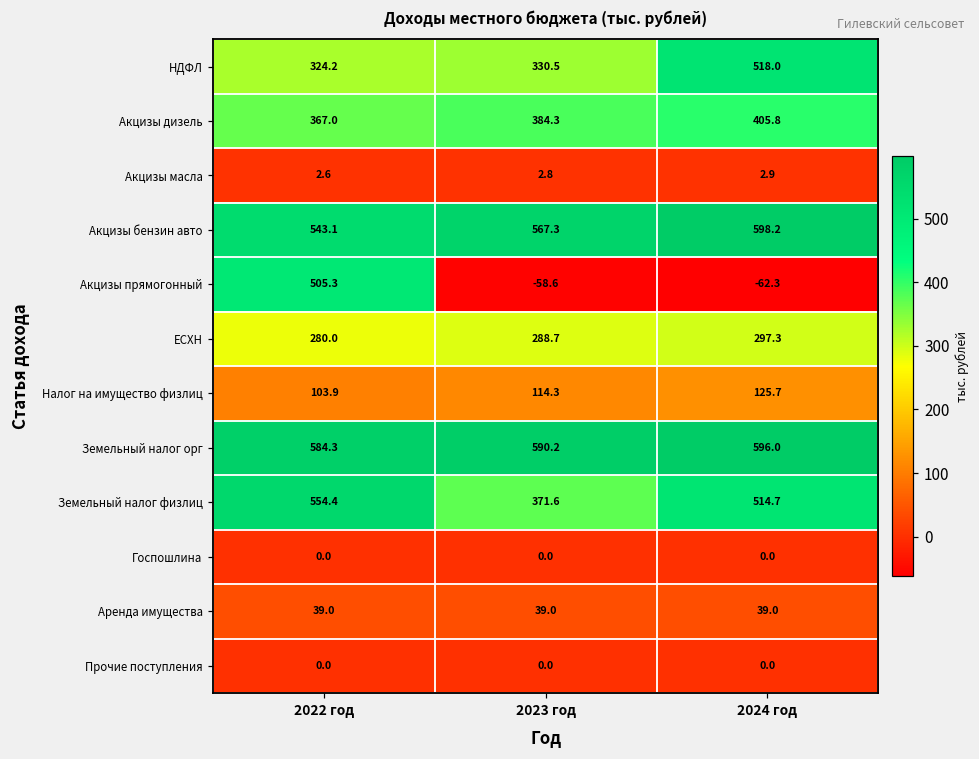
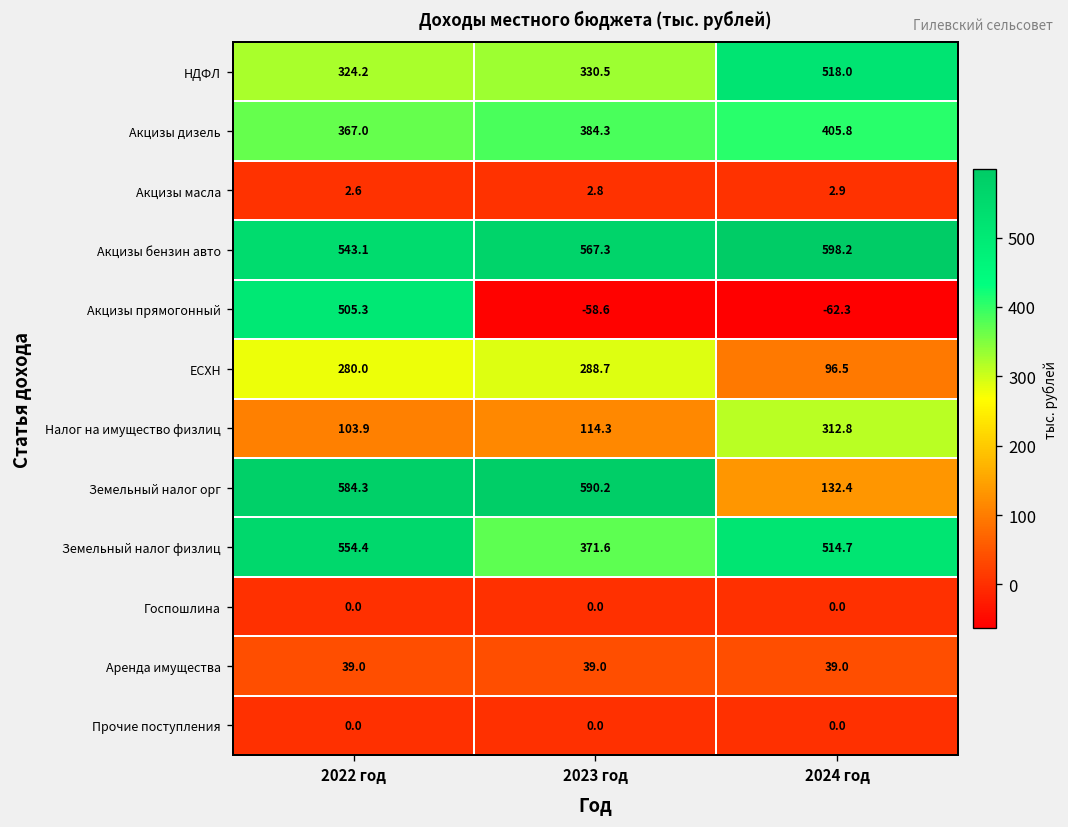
ЕСХН, 2024 год: 297.3 -> 96.5
Налог на имущество физлиц, 2024 год: 125.7 -> 312.8
Земельный налог орг, 2024 год: 596.0 -> 132.4
